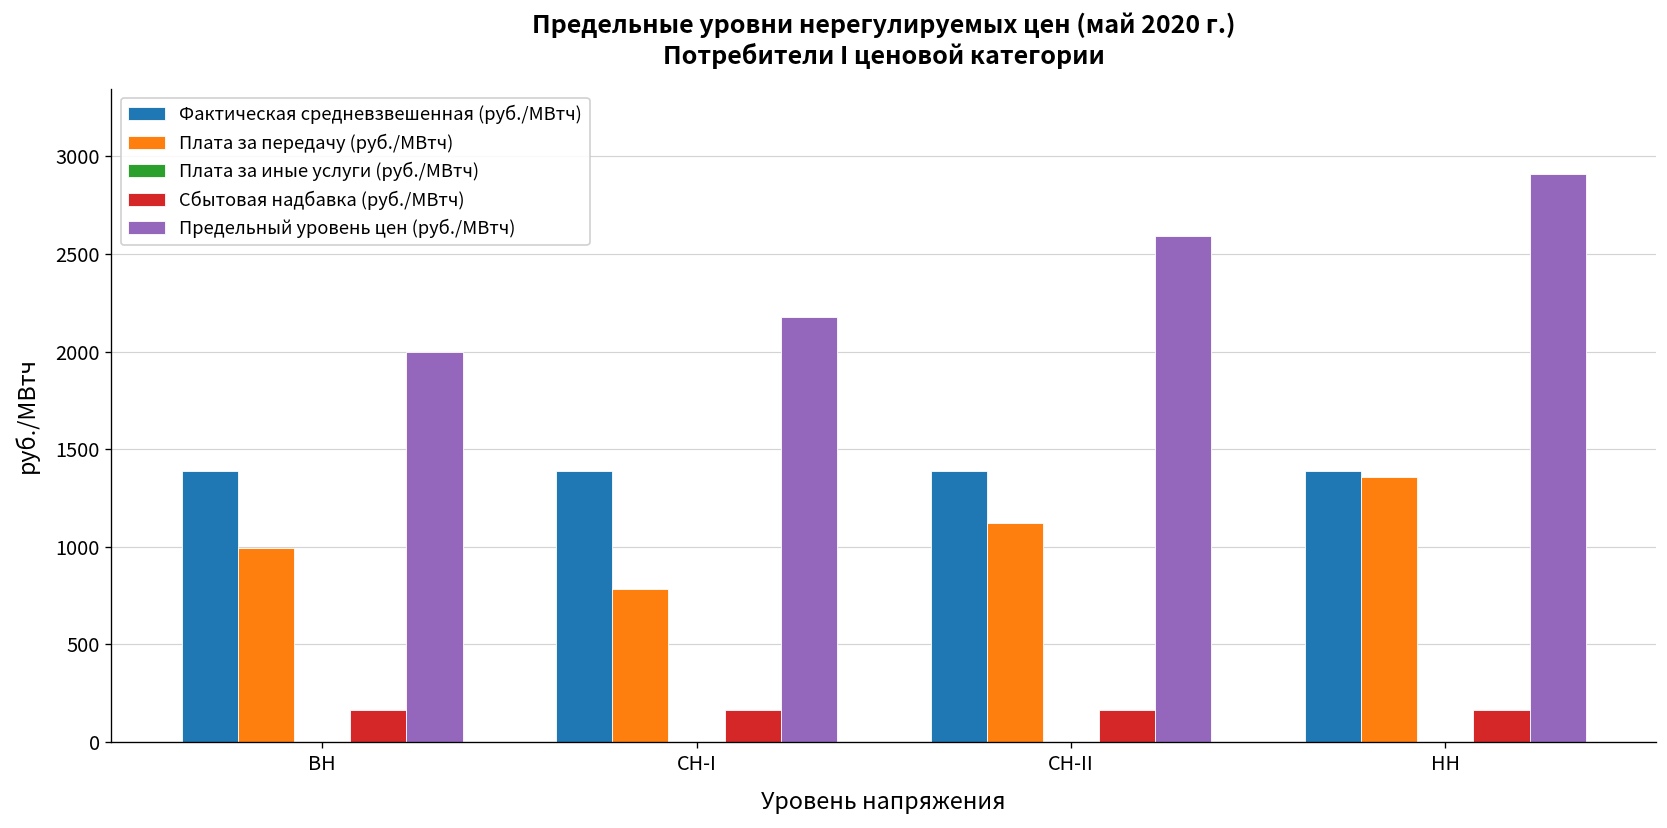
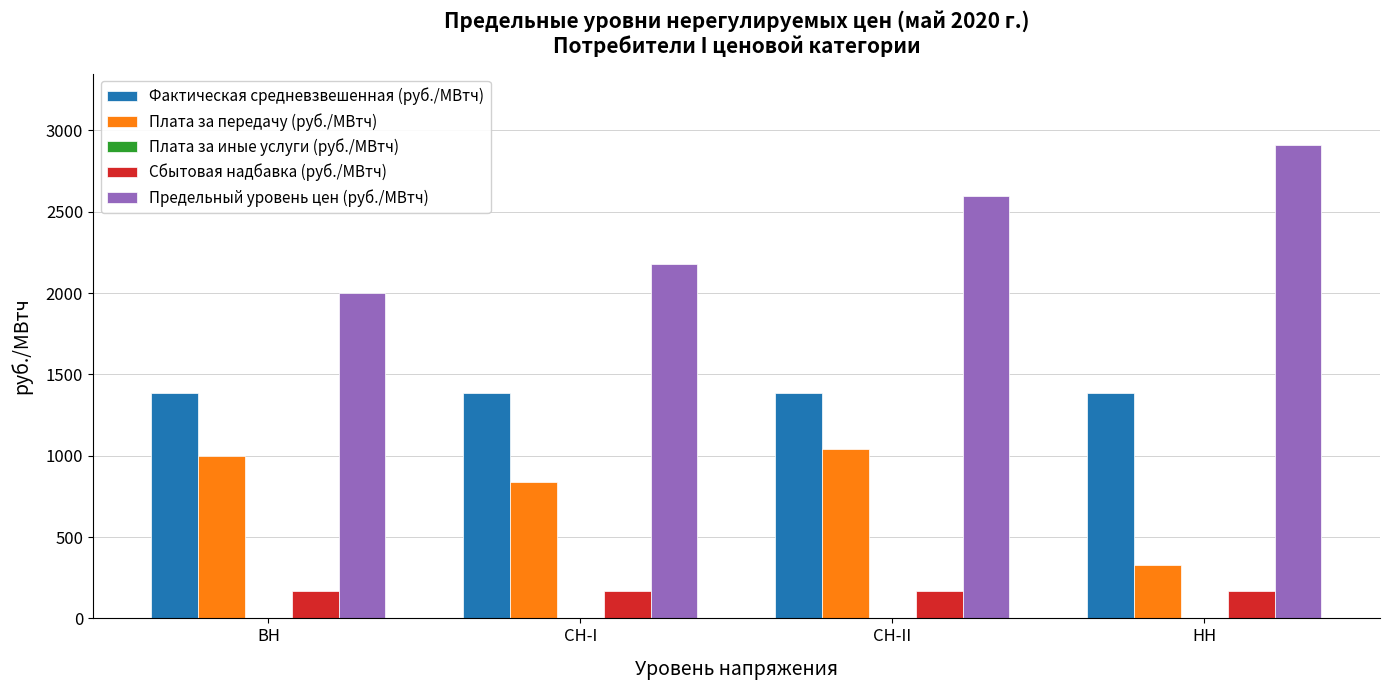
Плата за передачу (руб./МВтч), СН-I: 780 -> 840
Плата за передачу (руб./МВтч), СН-II: 1120 -> 1040
Плата за передачу (руб./МВтч), НН: 1360 -> 330
